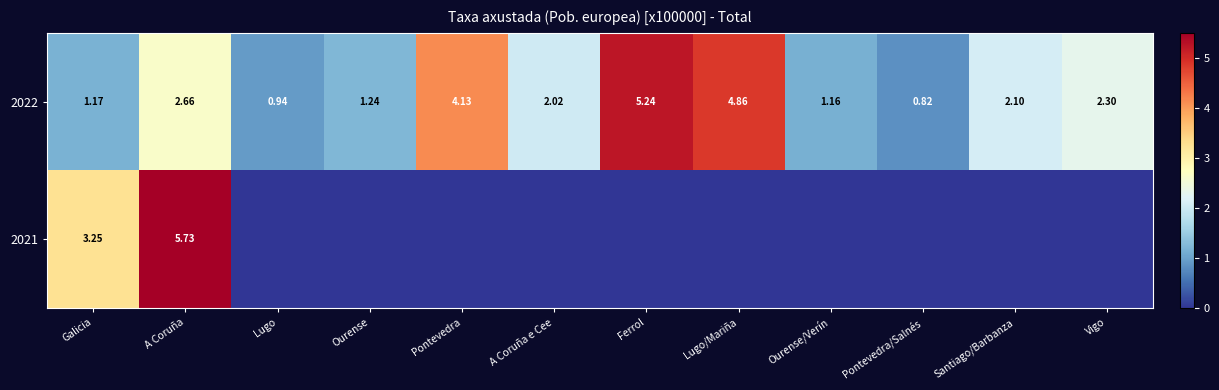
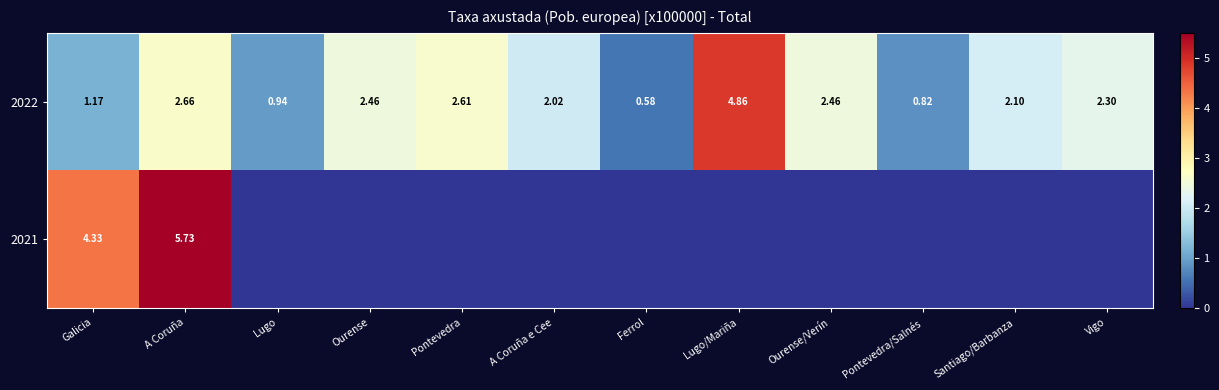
2022, Ourense: 1.24 -> 2.46
2022, Pontevedra: 4.13 -> 2.61
2022, Ferrol: 5.24 -> 0.58
2022, Ourense/Verín: 1.16 -> 2.46
2021, Galicia: 3.25 -> 4.33
